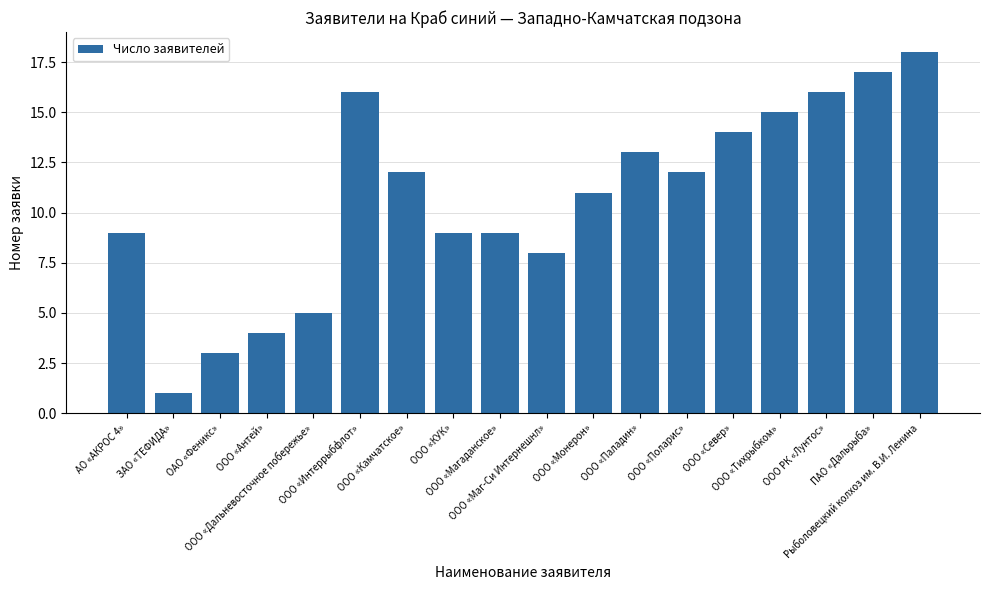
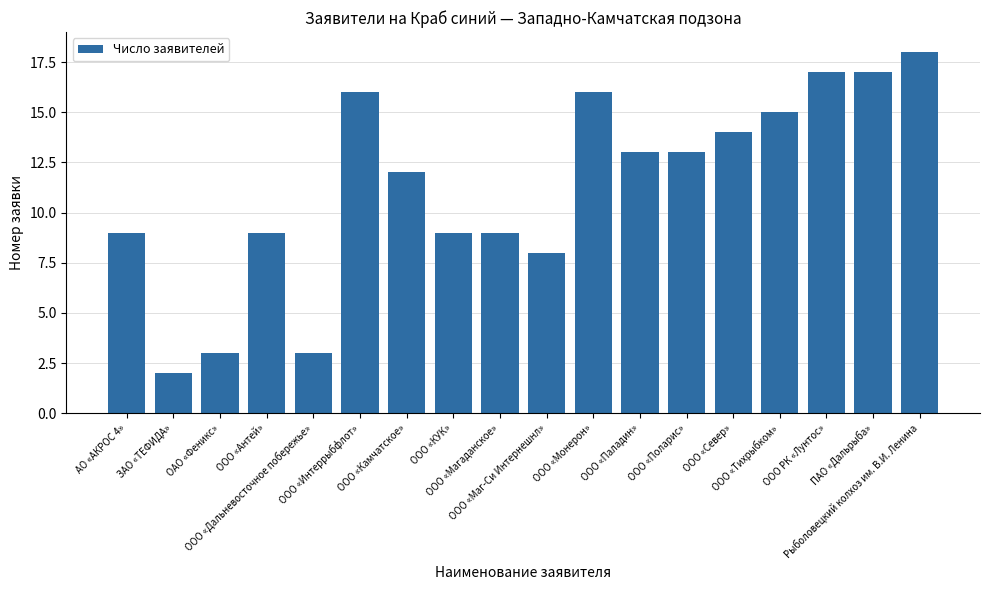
ЗАО «ТЕФИДА»: 1 -> 2
ООО «Антей»: 4 -> 9
ООО «Дальневосточное побережье»: 5 -> 3
ООО «Монерон»: 11 -> 16
ООО «Поларис»: 12 -> 13
ООО РК «Лунтос»: 16 -> 17
